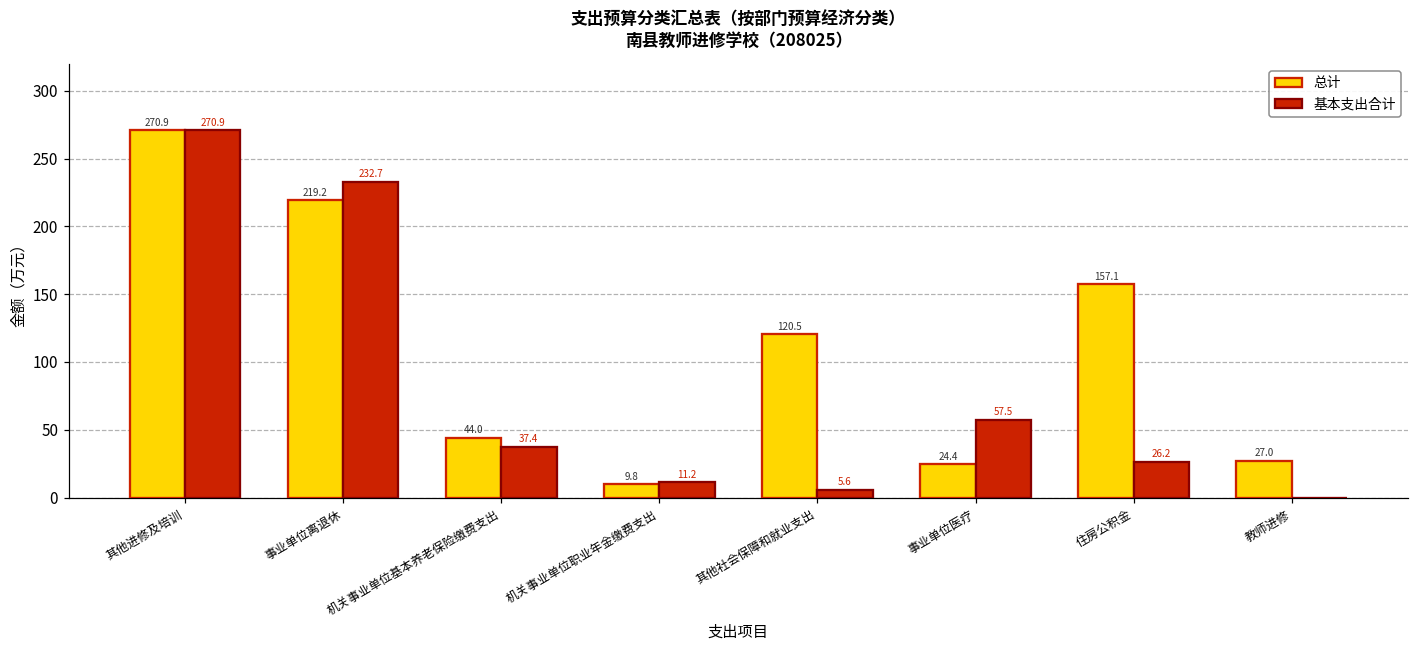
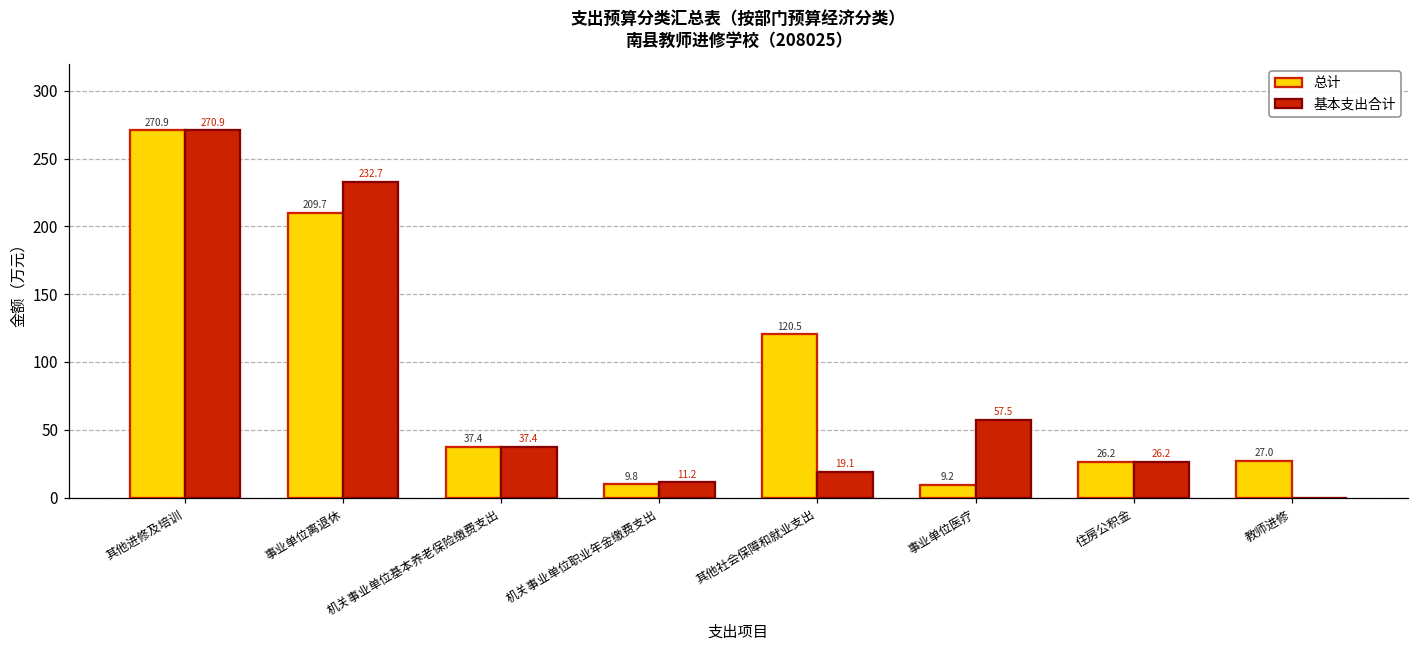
总计, 事业单位离退休: 219.2 -> 209.7
总计, 机关事业单位基本养老保险缴费支出: 44.0 -> 37.4
基本支出合计, 其他社会保障和就业支出: 5.6 -> 19.1
总计, 事业单位医疗: 24.4 -> 9.2
总计, 住房公积金: 157.1 -> 26.2
